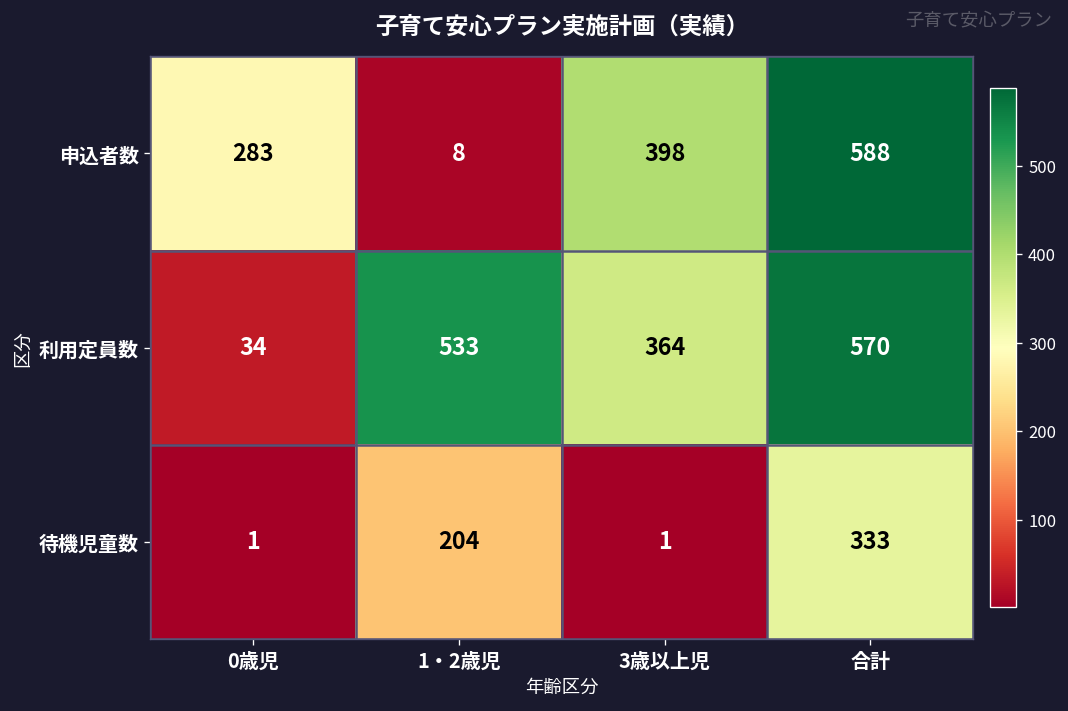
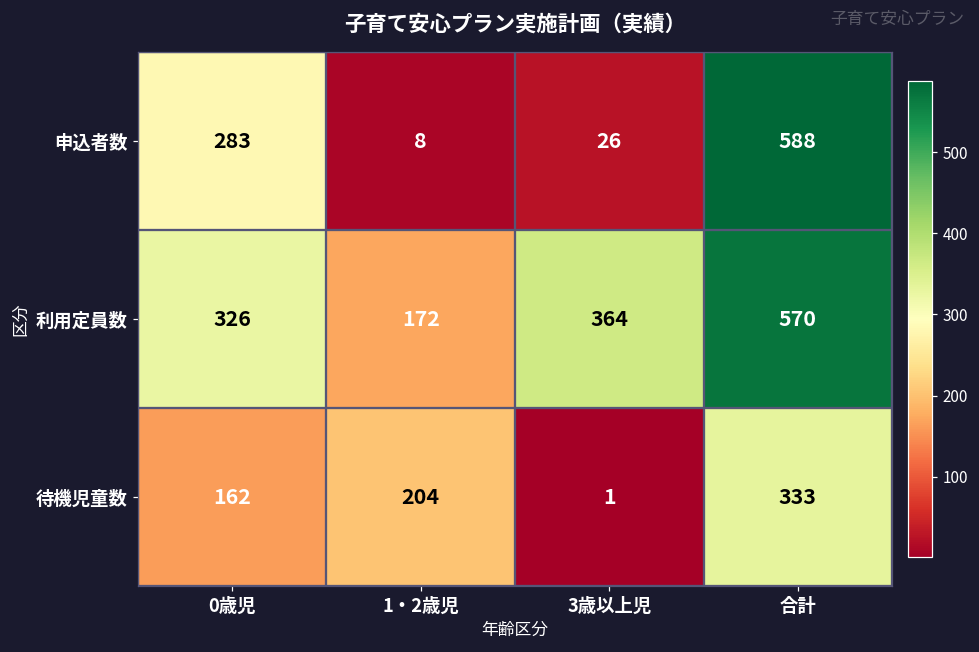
申込者数, 3歳以上児: 398 -> 26
利用定員数, 0歳児: 34 -> 326
利用定員数, 1・2歳児: 533 -> 172
待機児童数, 0歳児: 1 -> 162
